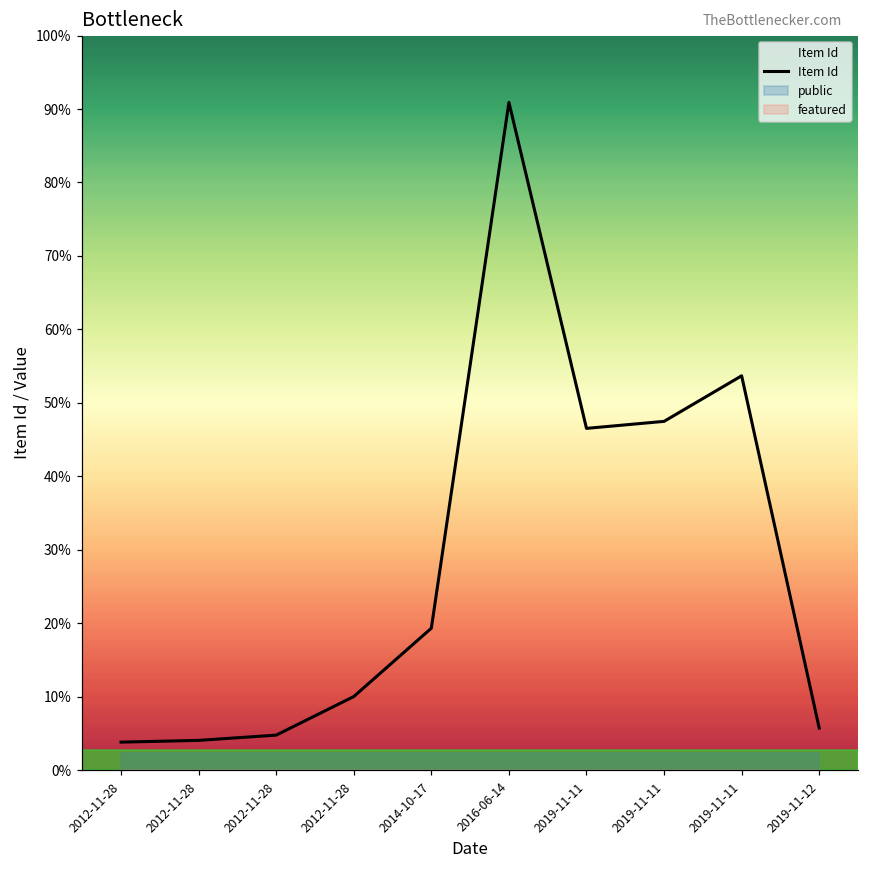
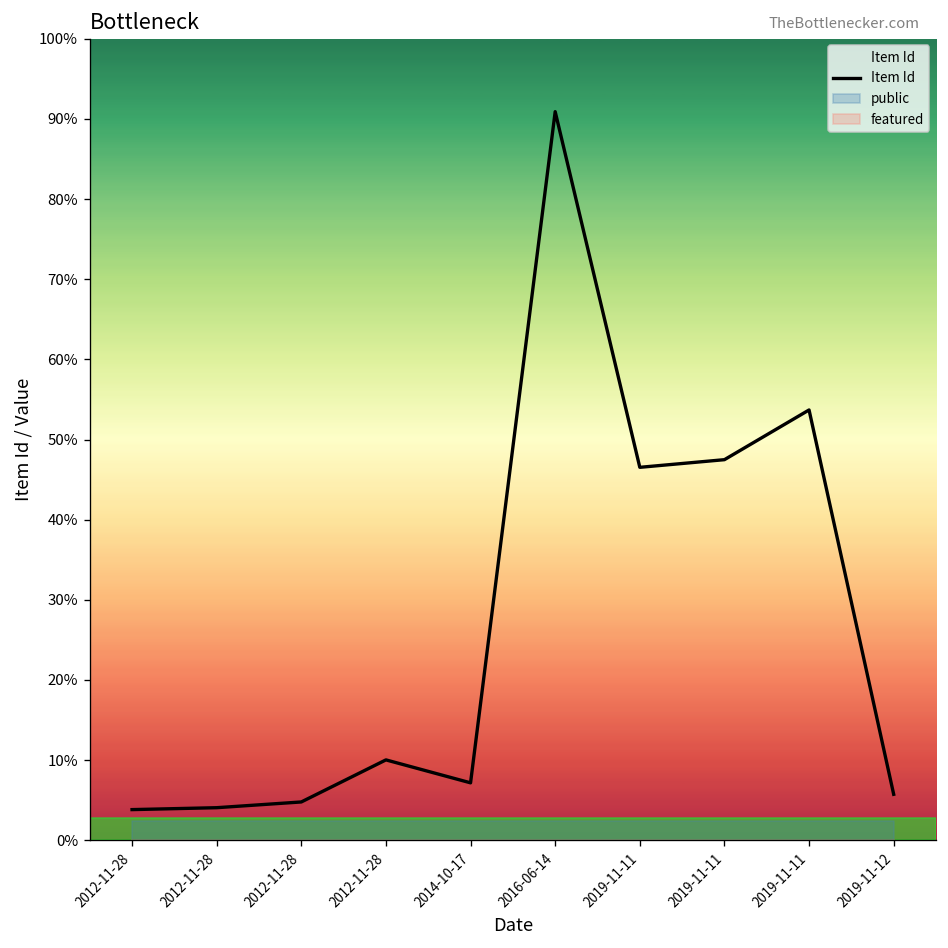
Item Id, 2014-10-17: 19% -> 7%
